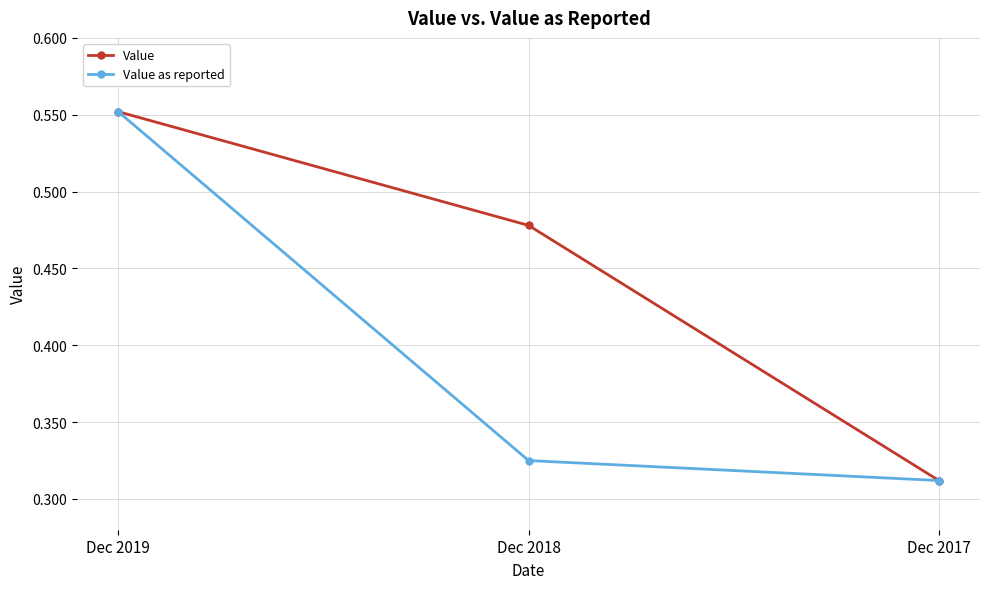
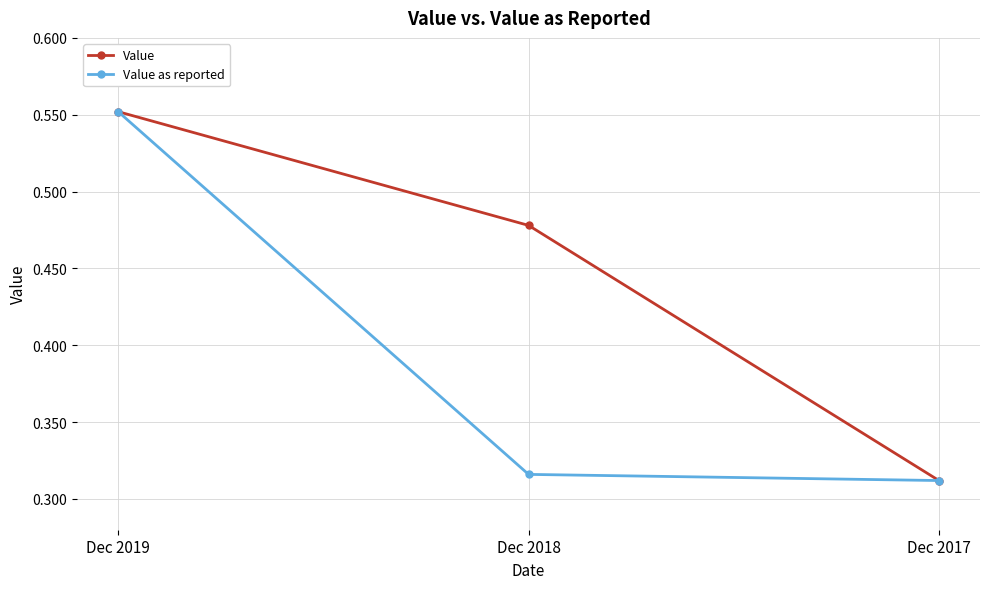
Value as reported, Dec 2018: 0.325 -> 0.316
